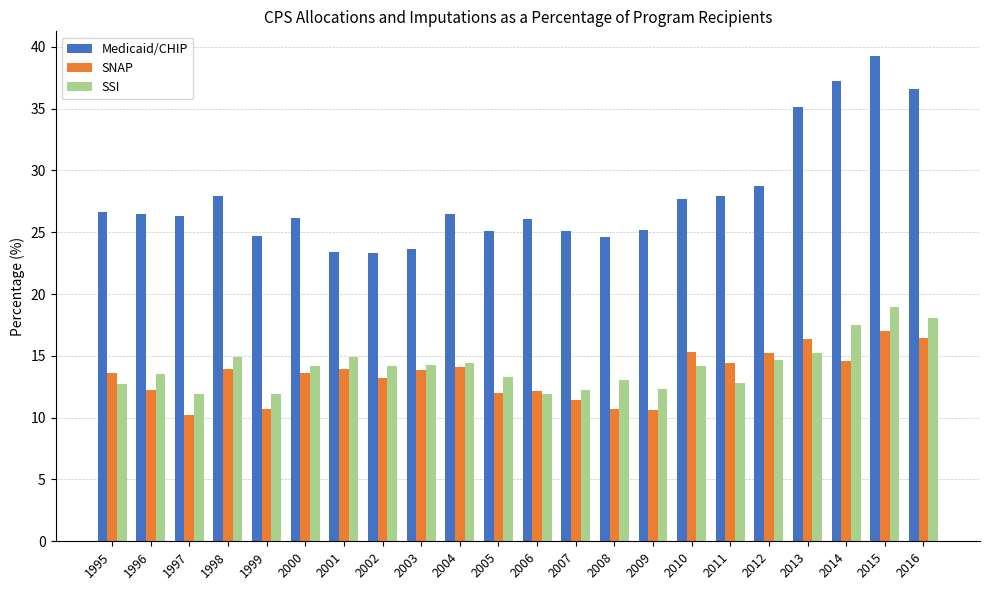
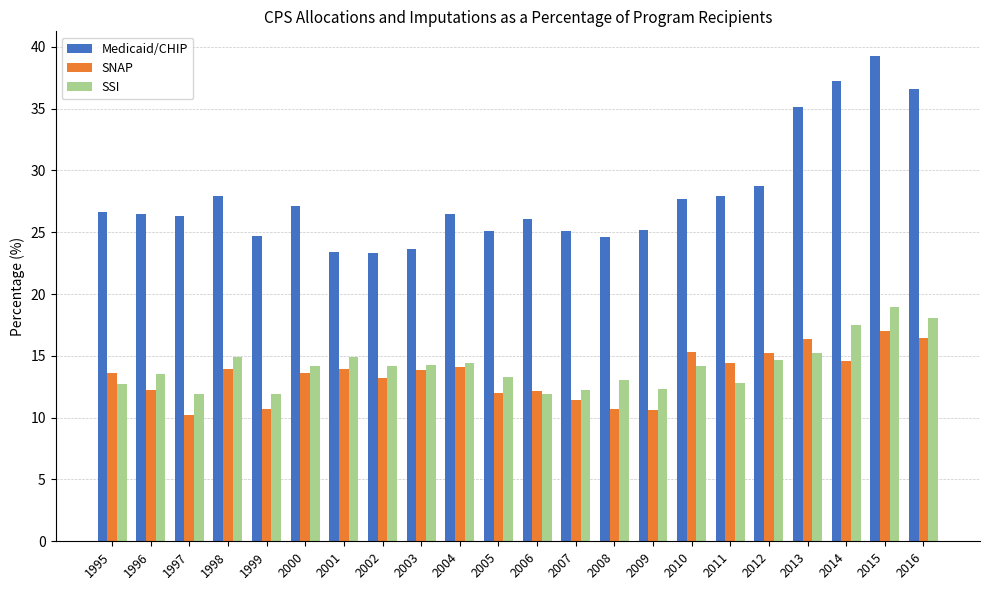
Medicaid/CHIP, 2000: 26.1 -> 27.1
